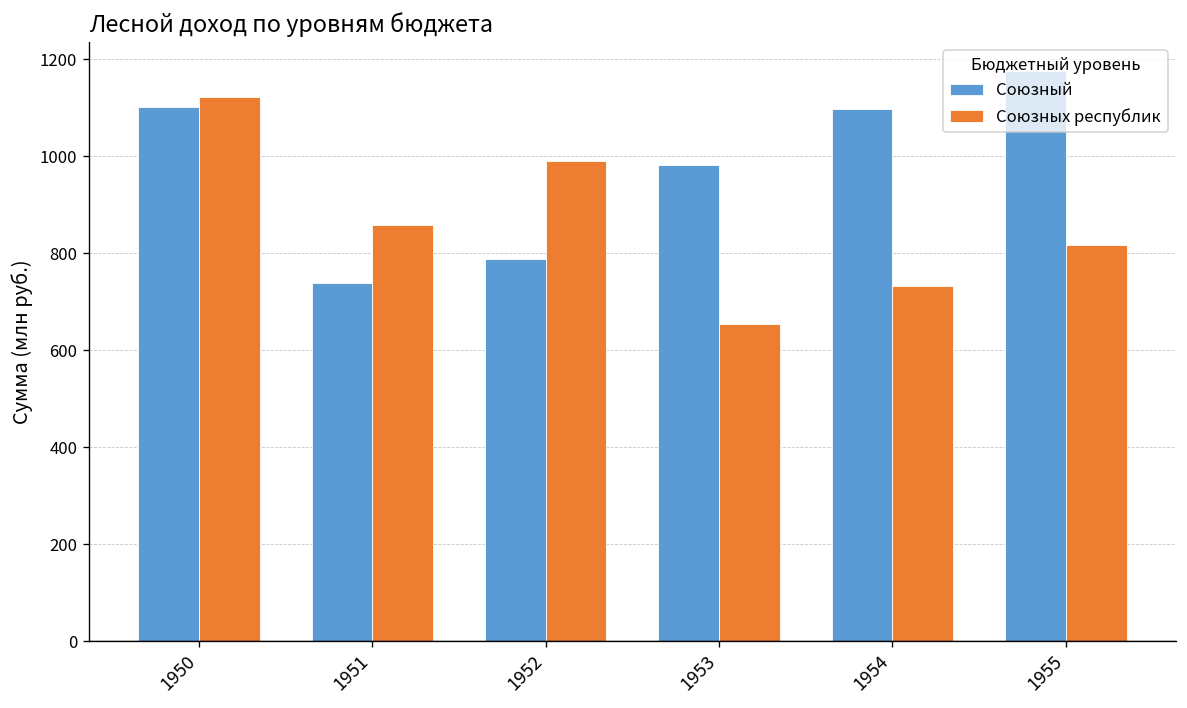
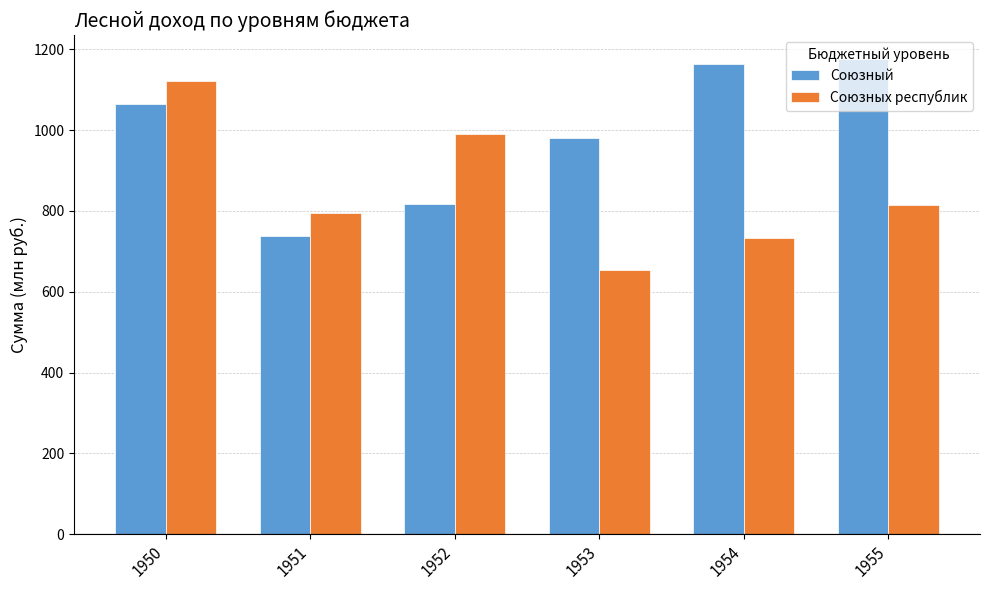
Союзный, 1950: 1100 -> 1060
Союзных республик, 1951: 860 -> 790
Союзный, 1952: 790 -> 820
Союзный, 1954: 1100 -> 1160
